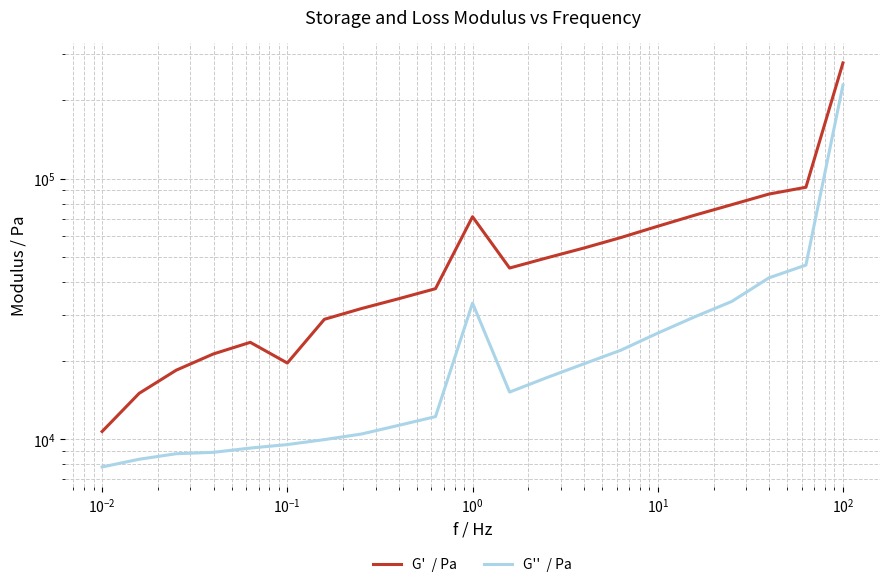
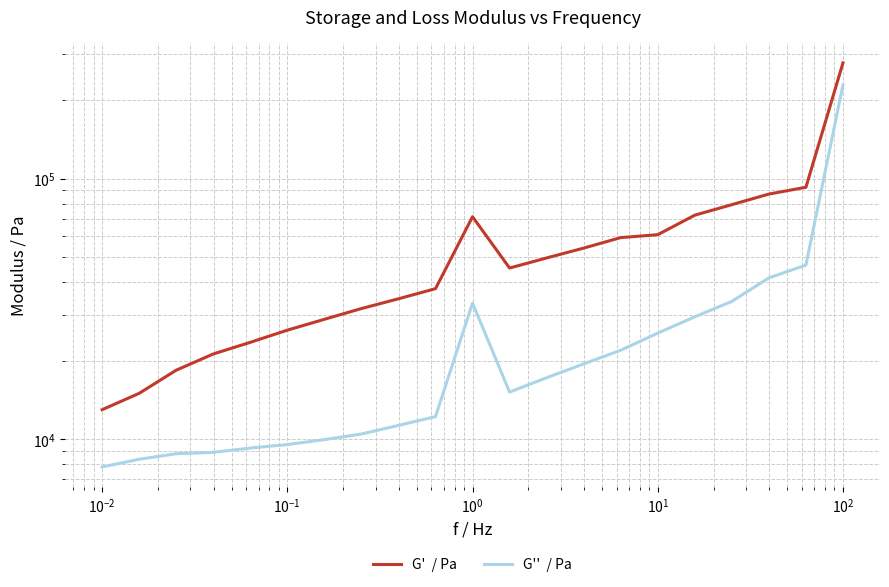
G' / Pa, 10^-2: 10700 -> 13000
G' / Pa, 10^-1: 20000 -> 26000
G' / Pa, 10^1: 66000 -> 61000
